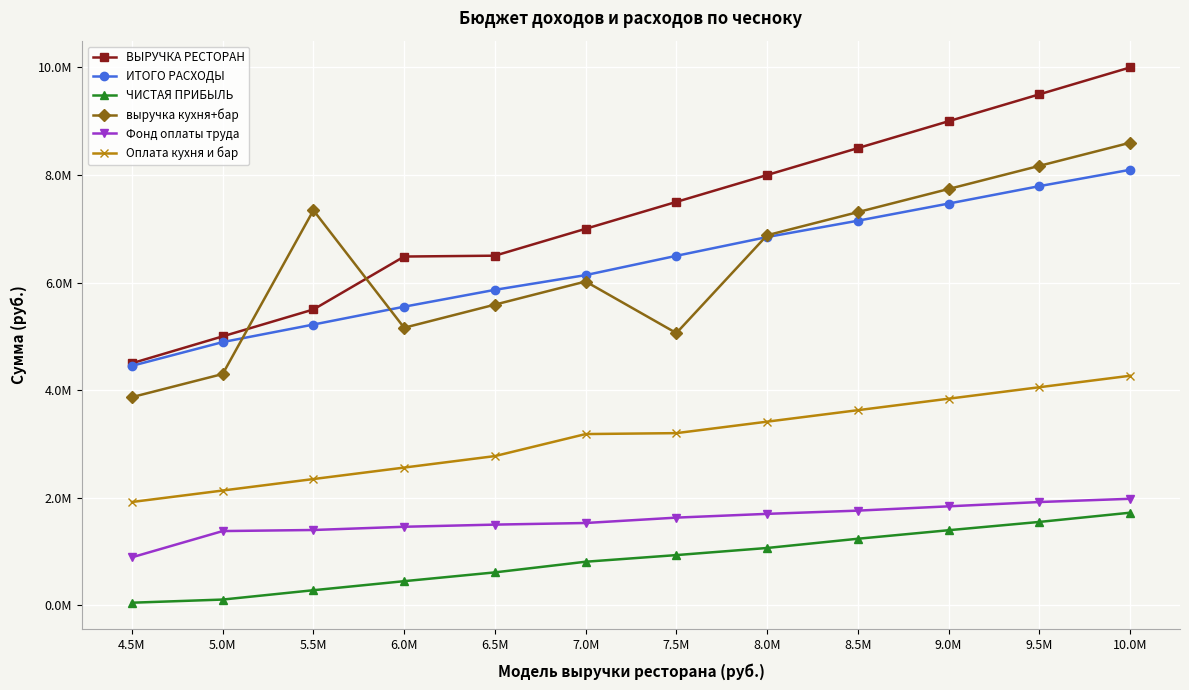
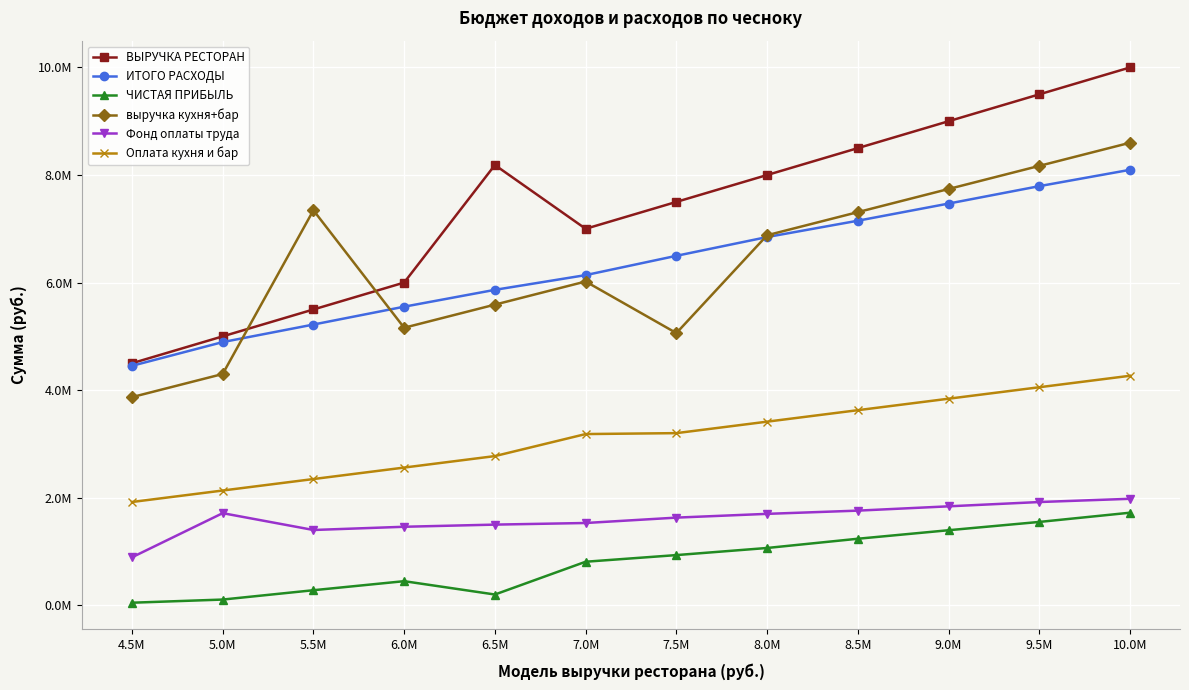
Фонд оплаты труда, 5.0M: 1400000 -> 1700000
ВЫРУЧКА РЕСТОРАН, 6.0M: 6500000 -> 6000000
ВЫРУЧКА РЕСТОРАН, 6.5M: 6500000 -> 8200000
ЧИСТАЯ ПРИБЫЛЬ, 6.5M: 600000 -> 200000
